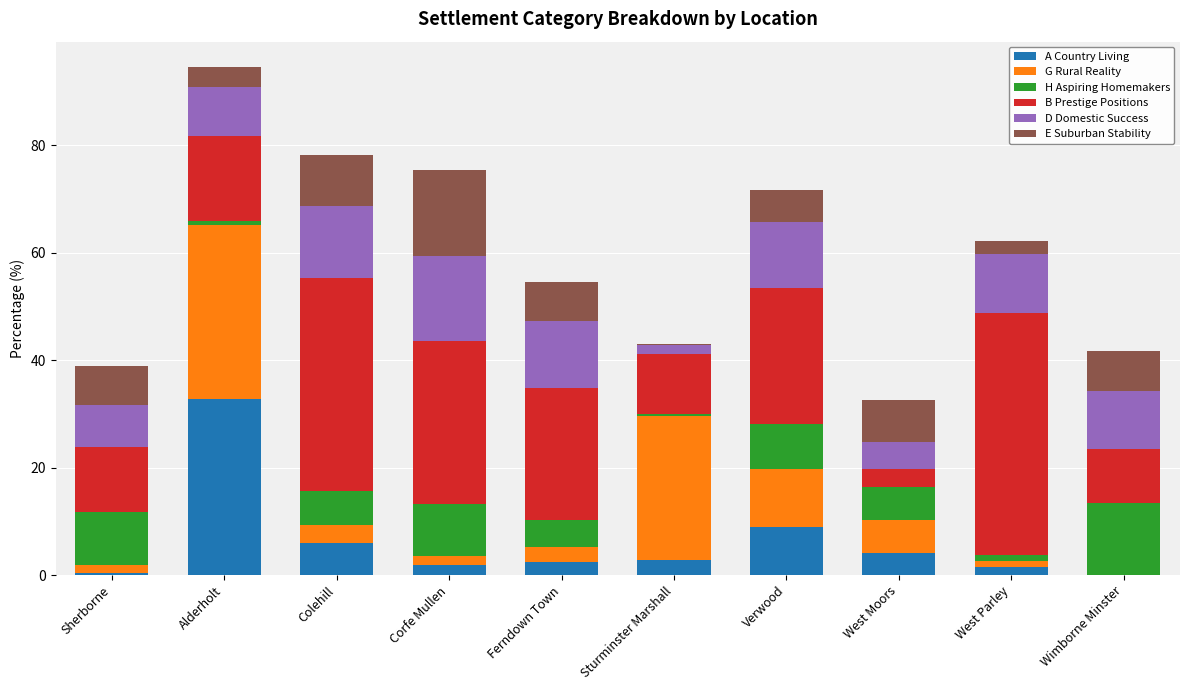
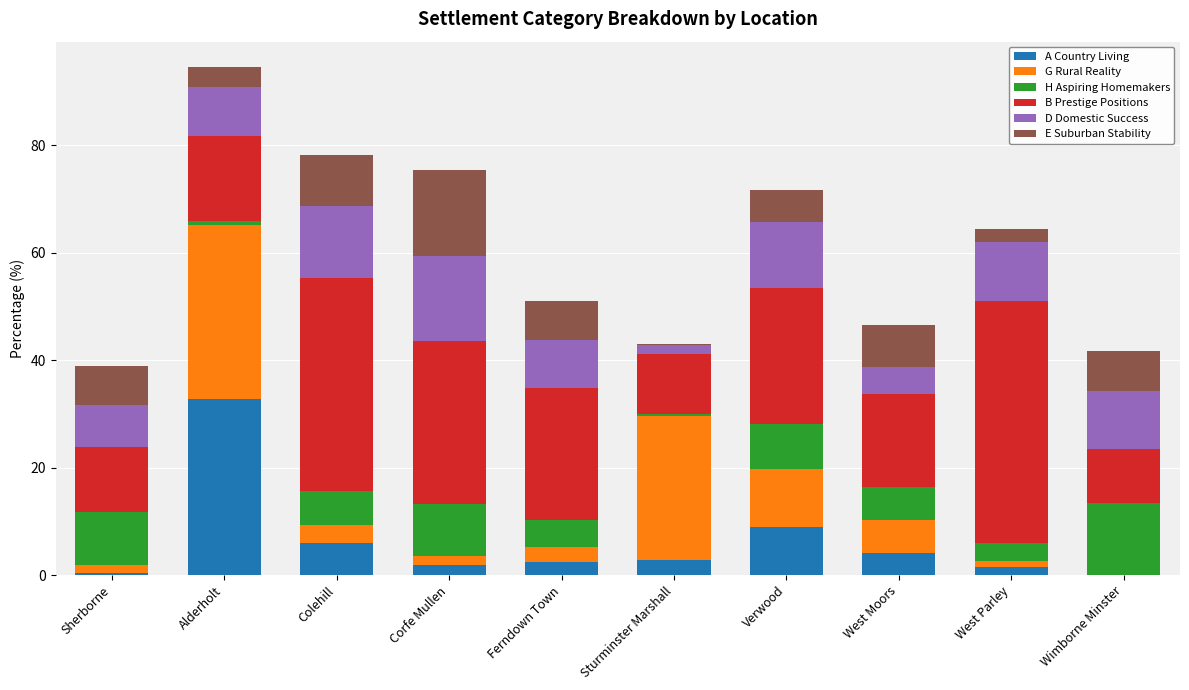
D Domestic Success, Ferndown Town: 12 -> 9
B Prestige Positions, West Moors: 3 -> 17
H Aspiring Homemakers, West Parley: 1 -> 3
